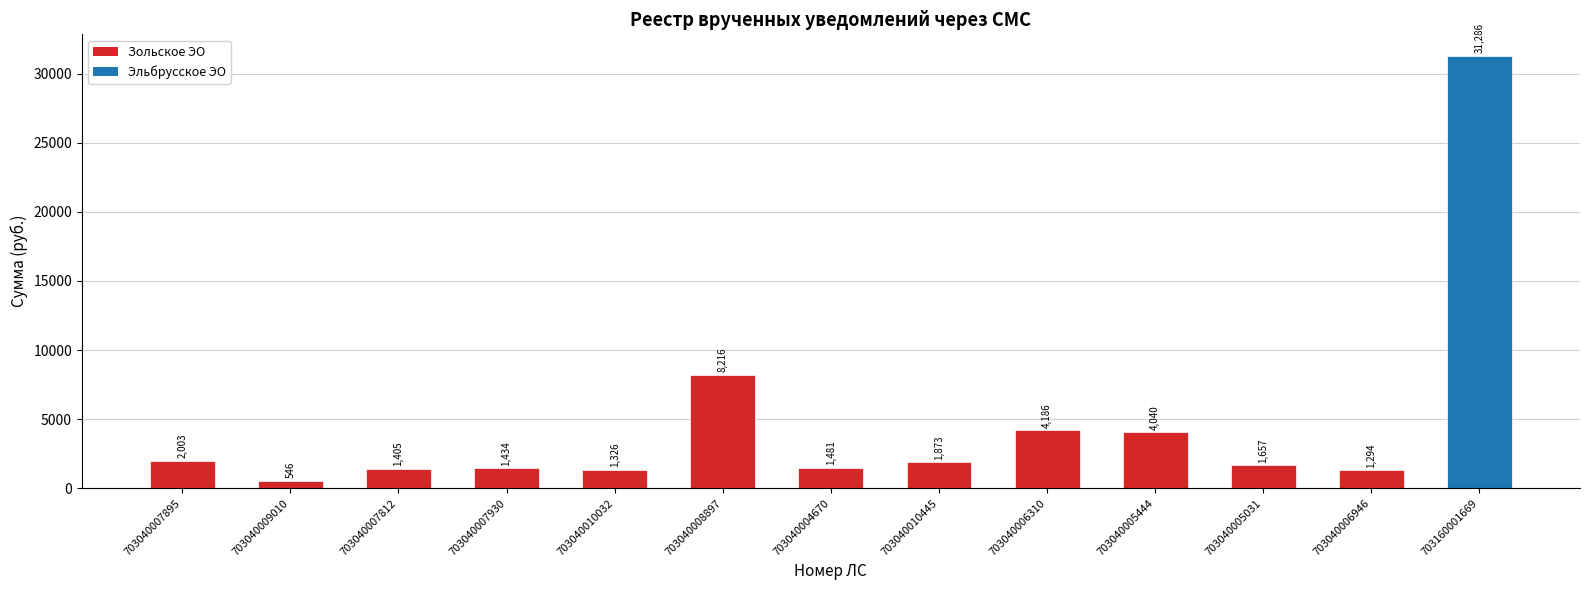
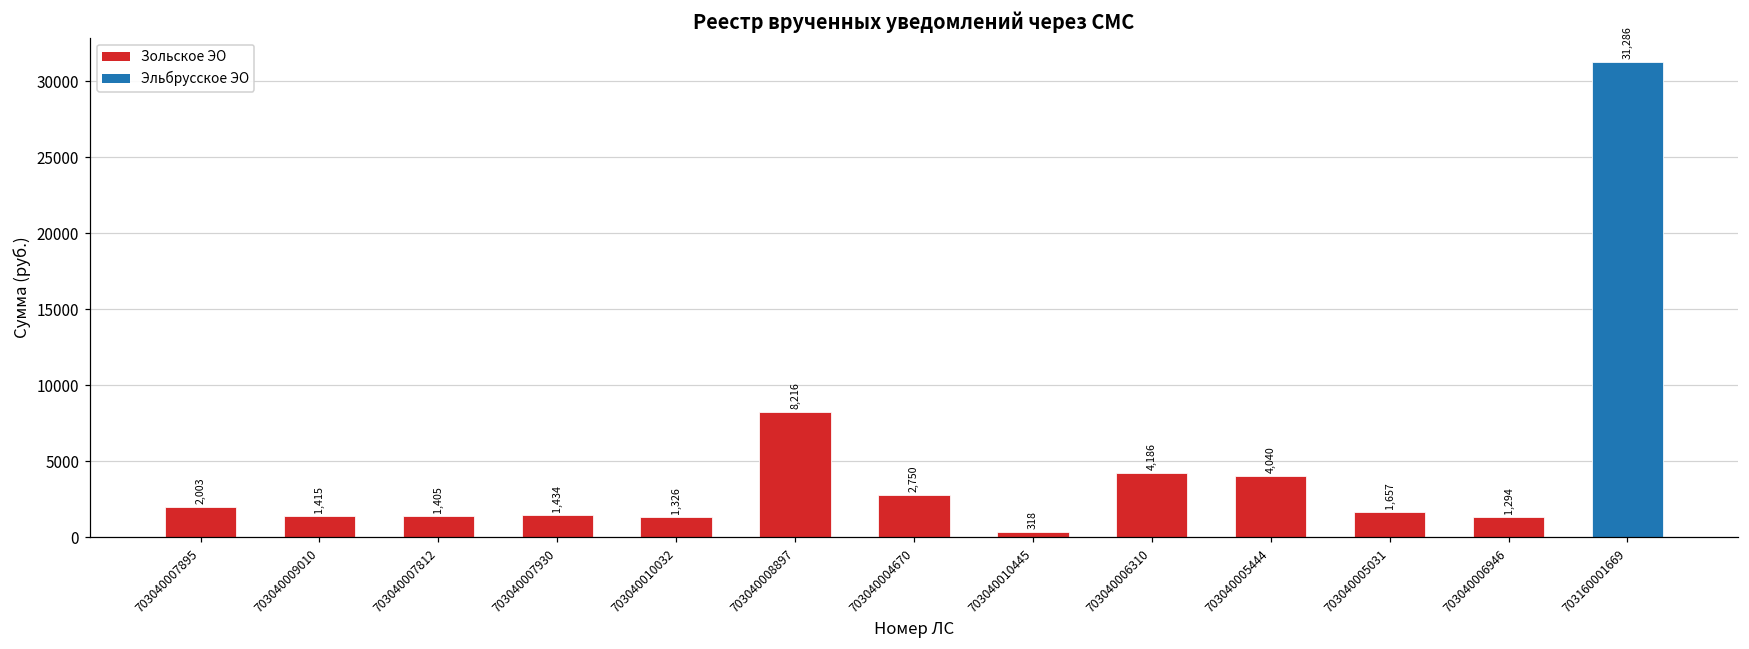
703040009010: 546 -> 1,415
703040004670: 1,481 -> 2,750
703040010445: 1,873 -> 318
